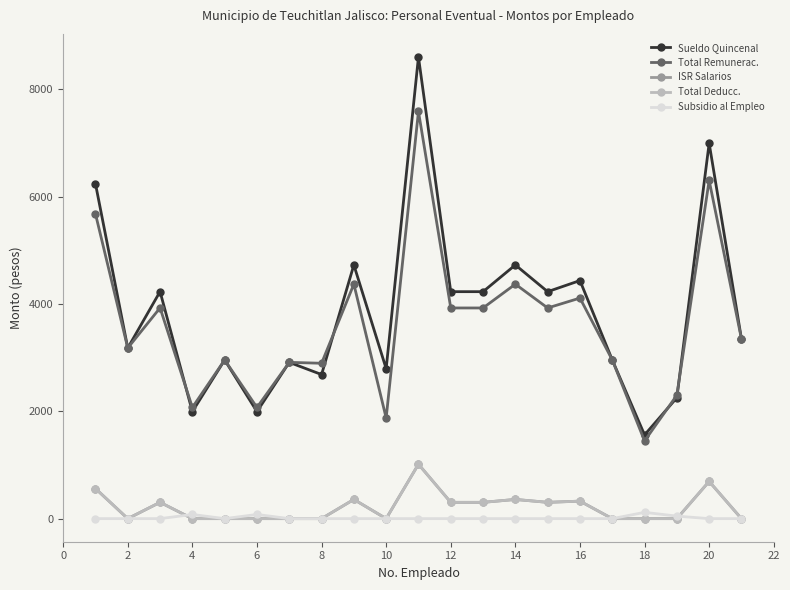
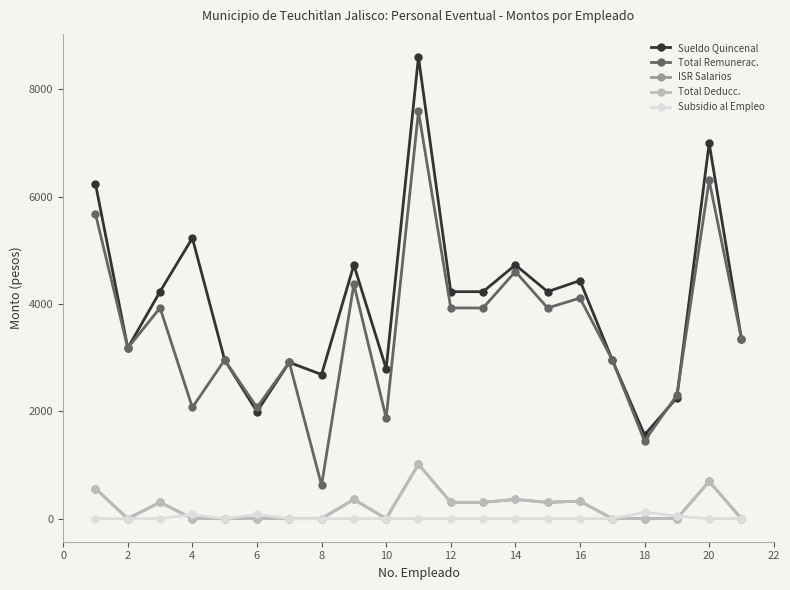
Sueldo Quincenal, 4: 2000 -> 5200
Total Remunerac., 8: 2900 -> 600
Total Remunerac., 14: 4400 -> 4600
